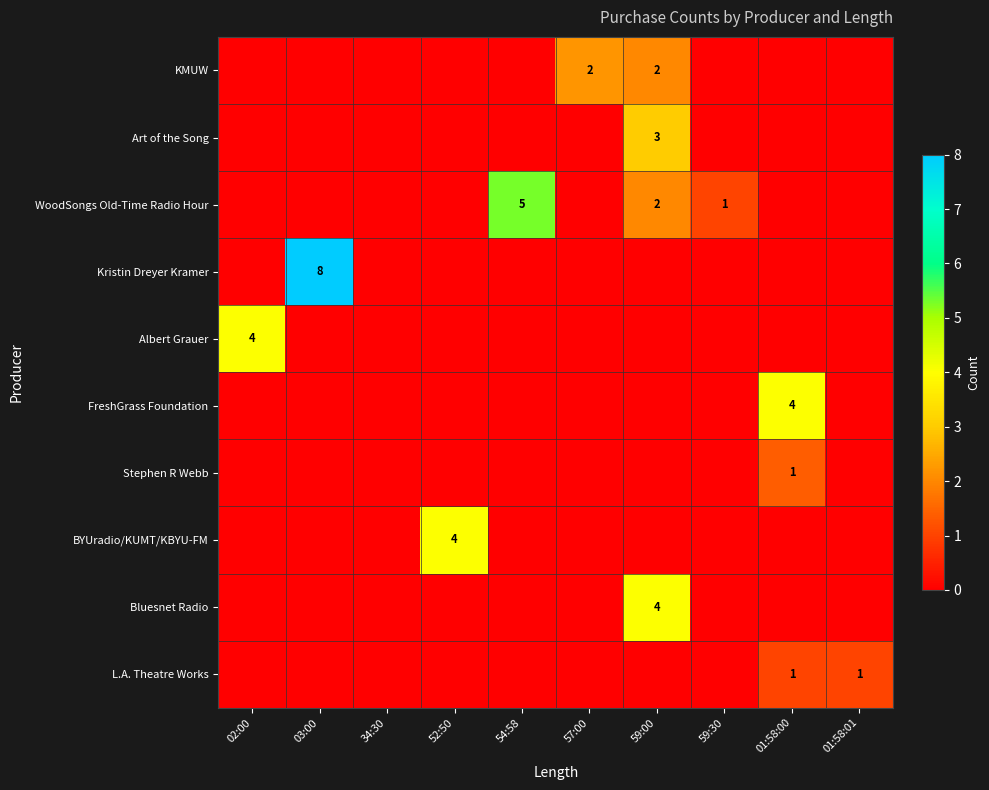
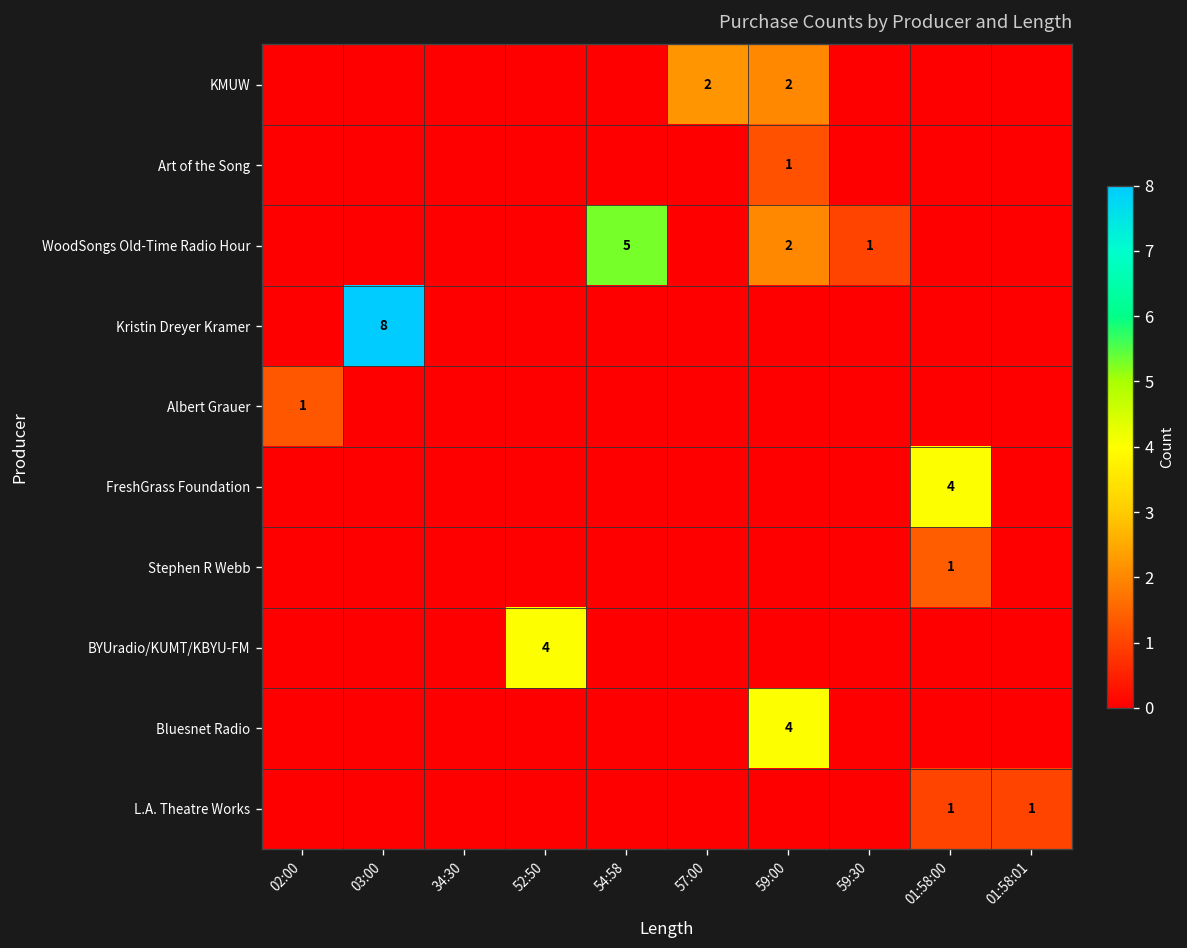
Art of the Song, 59:00: 3 -> 1
Albert Grauer, 02:00: 4 -> 1
